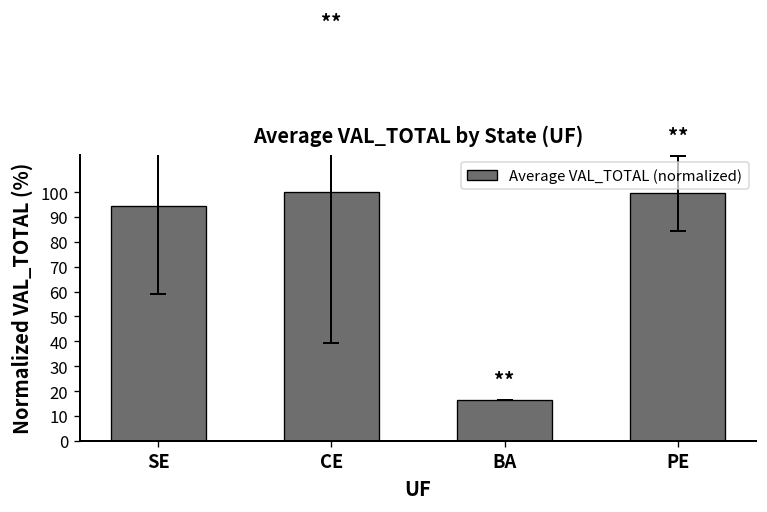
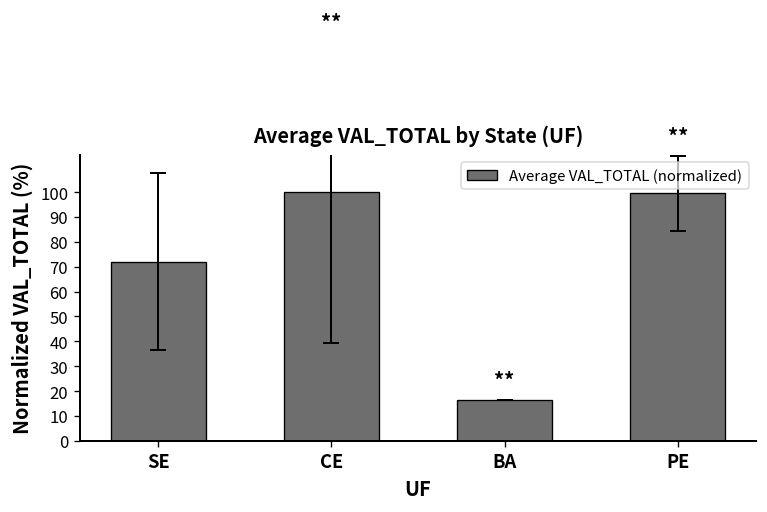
Average VAL_TOTAL (normalized), SE: 94 -> 72
